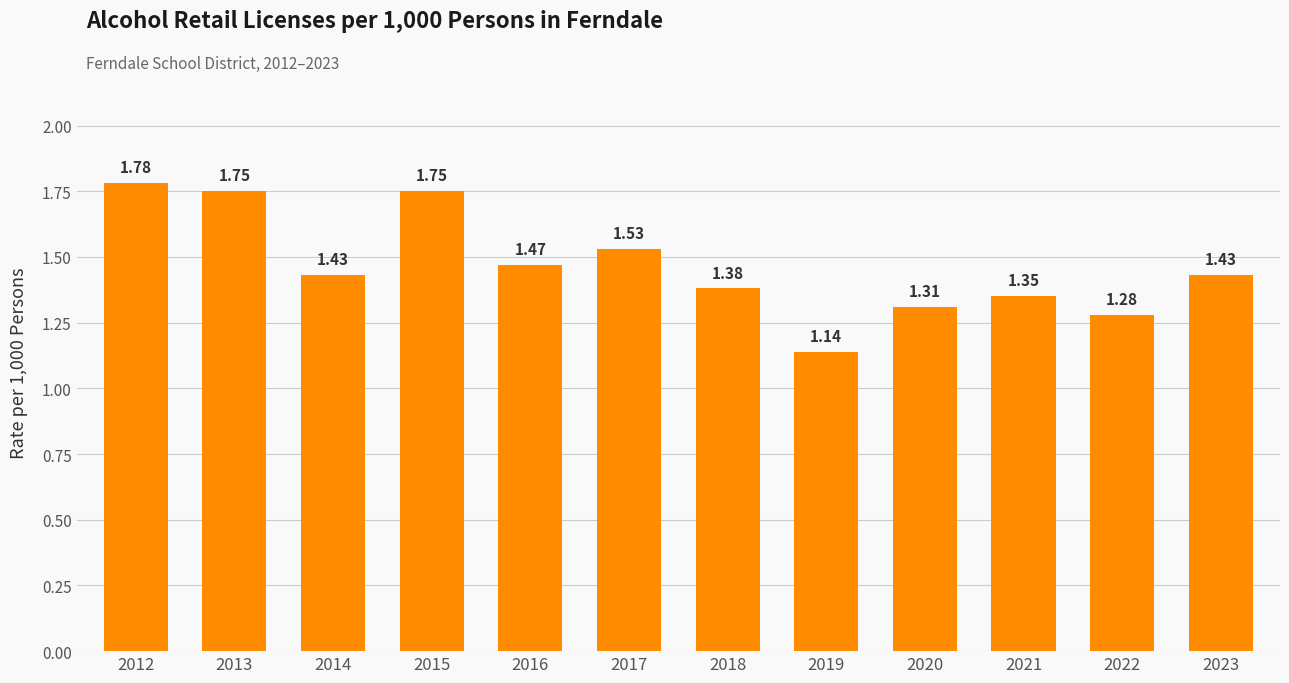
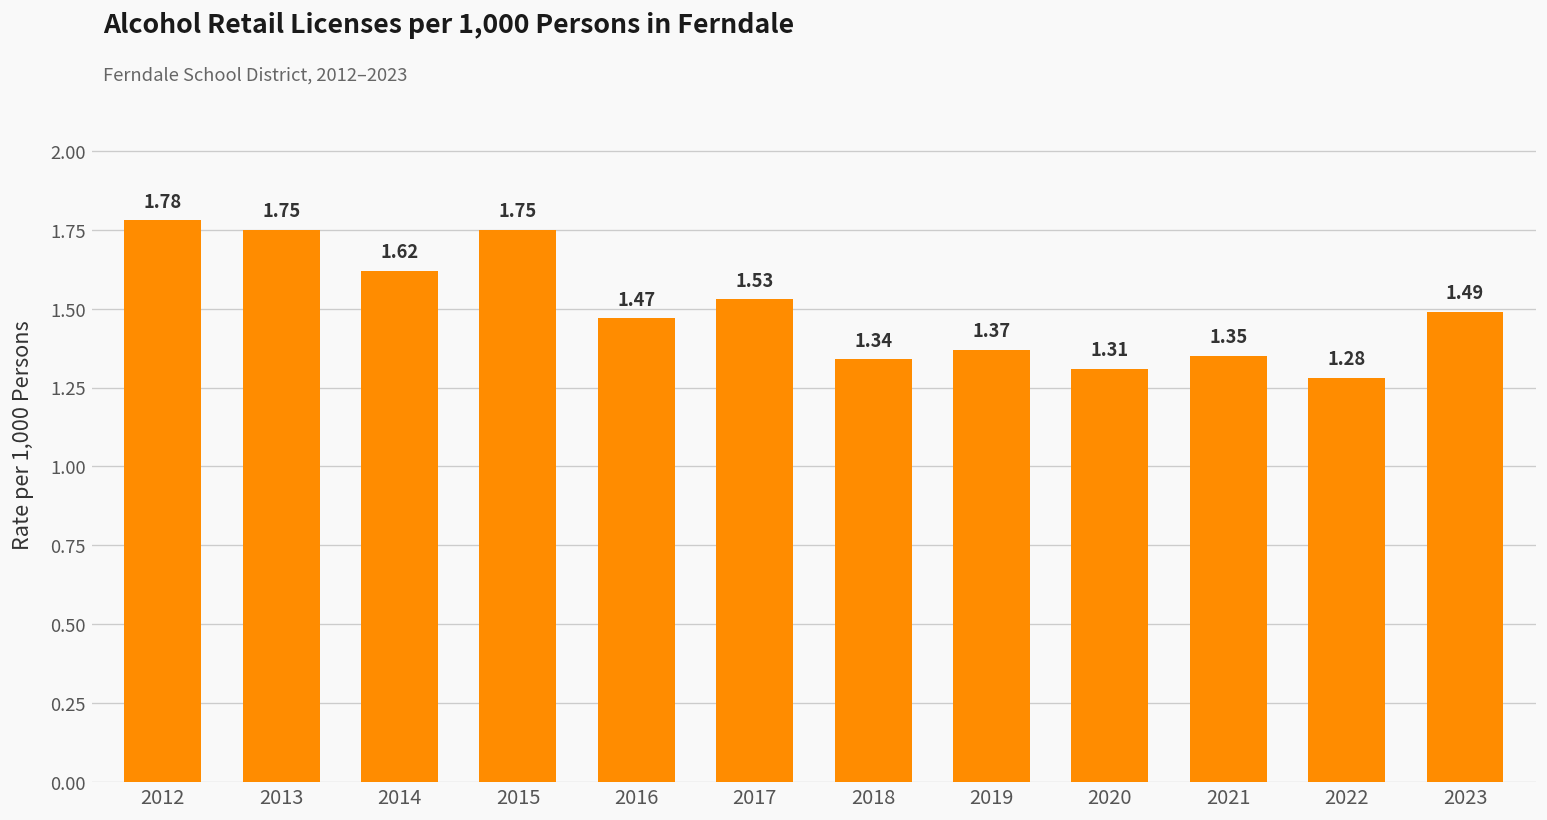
2014: 1.43 -> 1.62
2018: 1.38 -> 1.34
2019: 1.14 -> 1.37
2023: 1.43 -> 1.49
